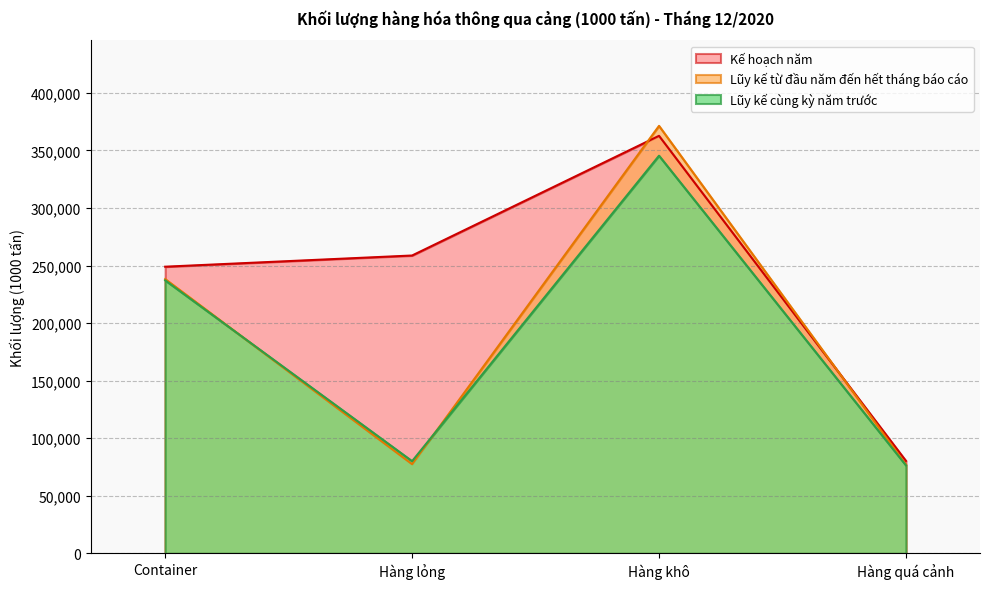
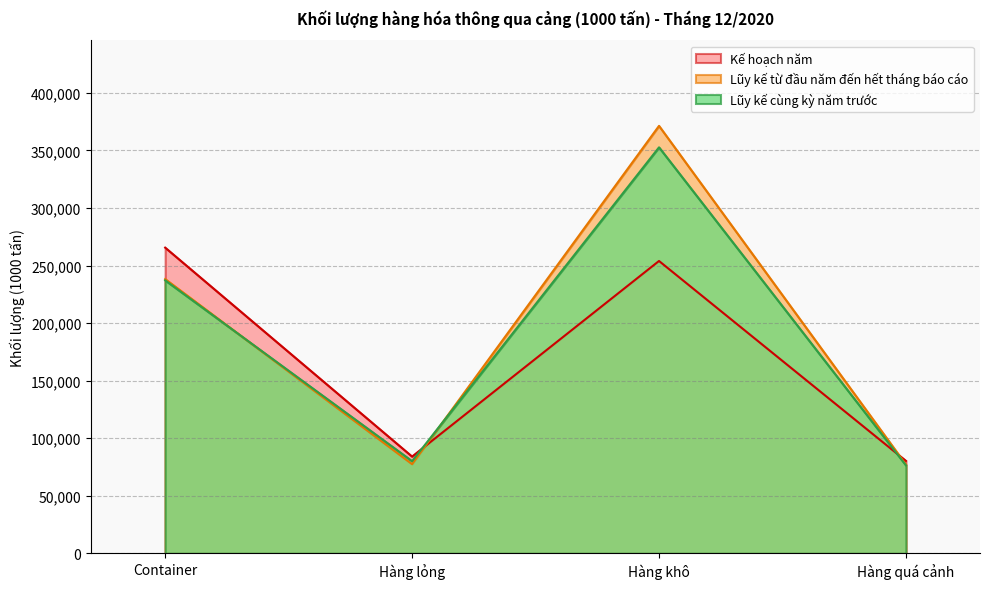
Kế hoạch năm, Container: 249,000 -> 266,000
Kế hoạch năm, Hàng lỏng: 259,000 -> 84,000
Kế hoạch năm, Hàng khô: 363,000 -> 254,000
Lũy kế cùng kỳ năm trước, Hàng khô: 345,000 -> 353,000
